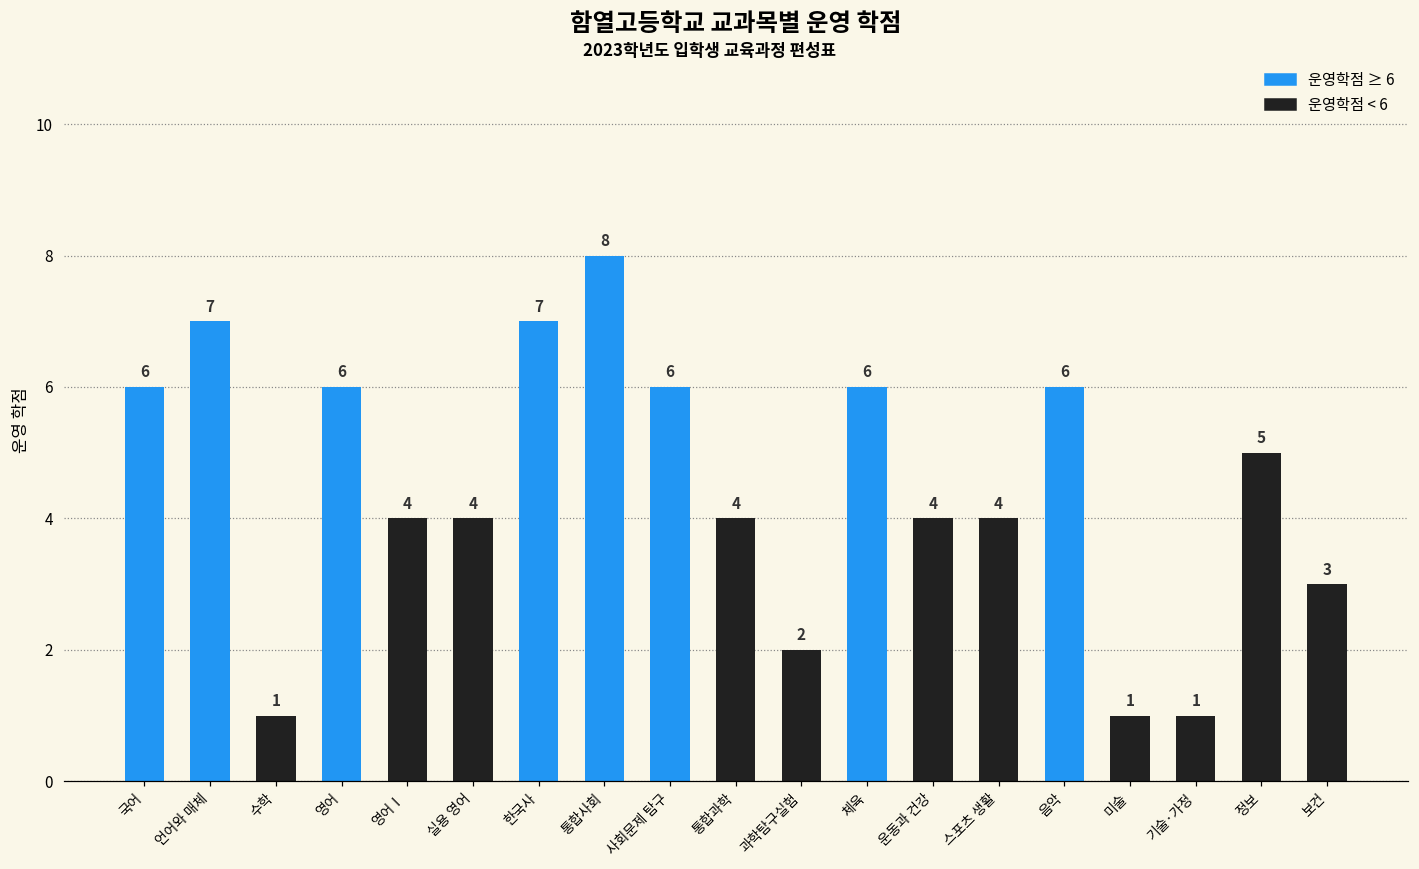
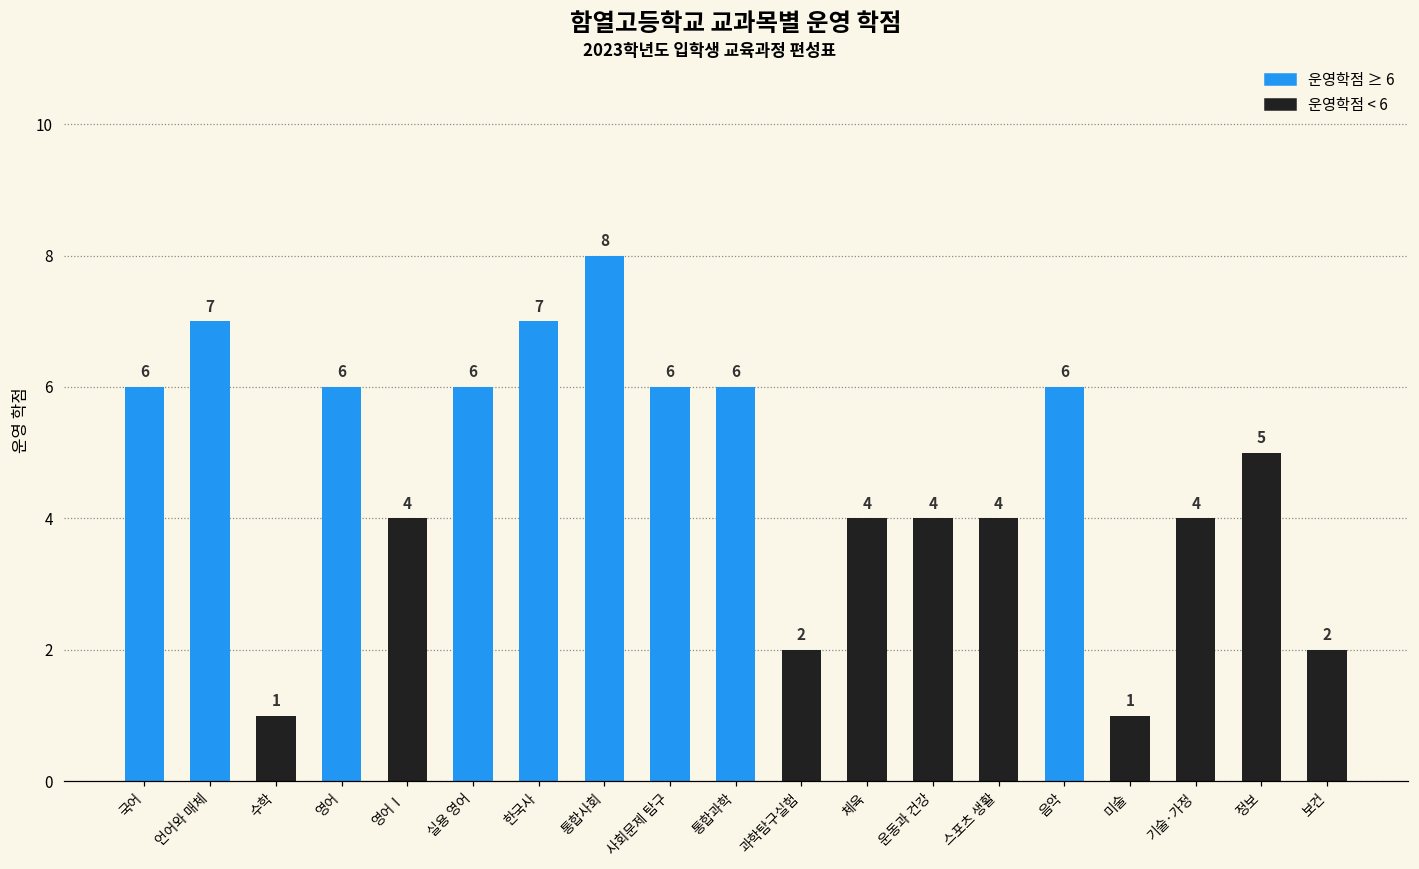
실용 영어: 4 -> 6
통합과학: 4 -> 6
체육: 6 -> 4
기술·가정: 1 -> 4
보건: 3 -> 2
